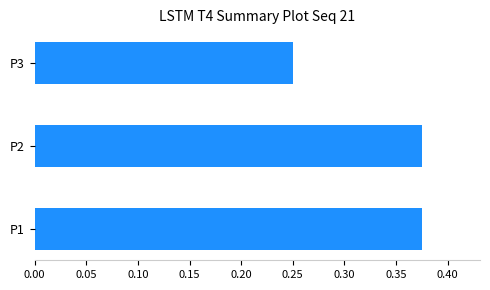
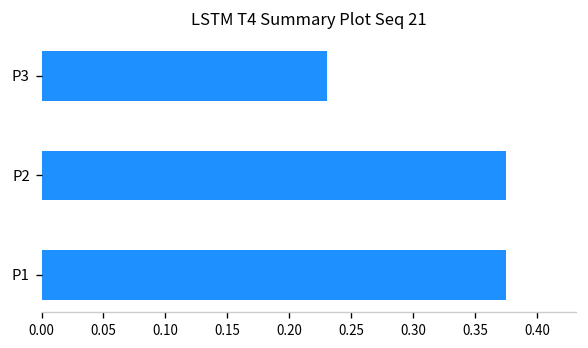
P3: 0.25 -> 0.23
